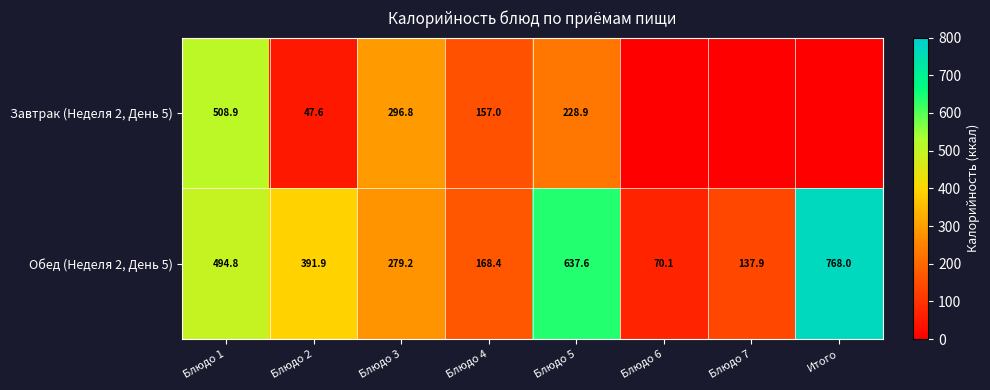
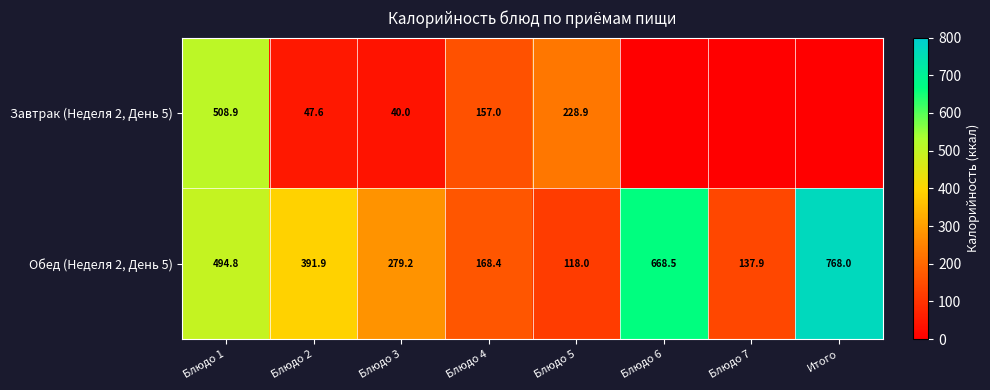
Завтрак (Неделя 2, День 5), Блюдо 3: 296.8 -> 40.0
Обед (Неделя 2, День 5), Блюдо 5: 637.6 -> 118.0
Обед (Неделя 2, День 5), Блюдо 6: 70.1 -> 668.5
